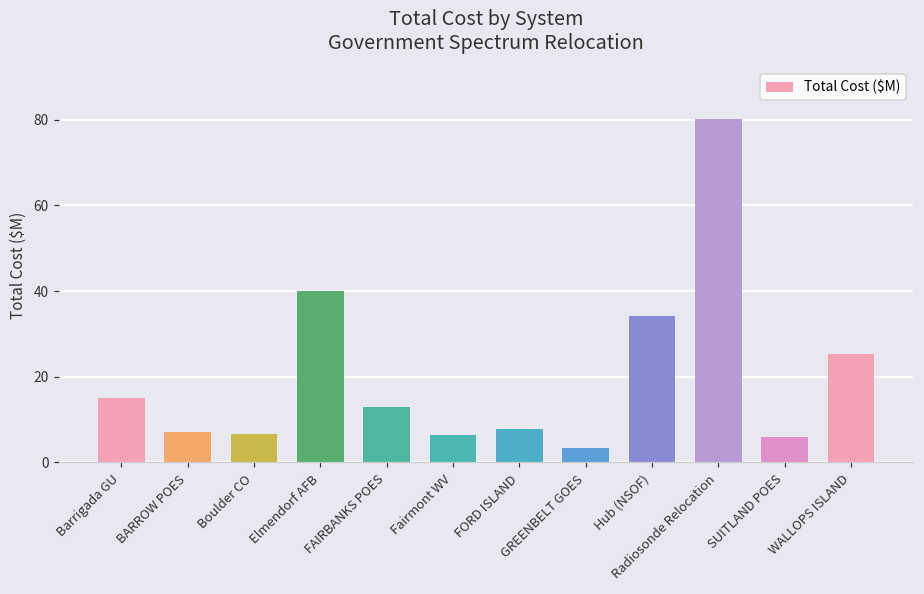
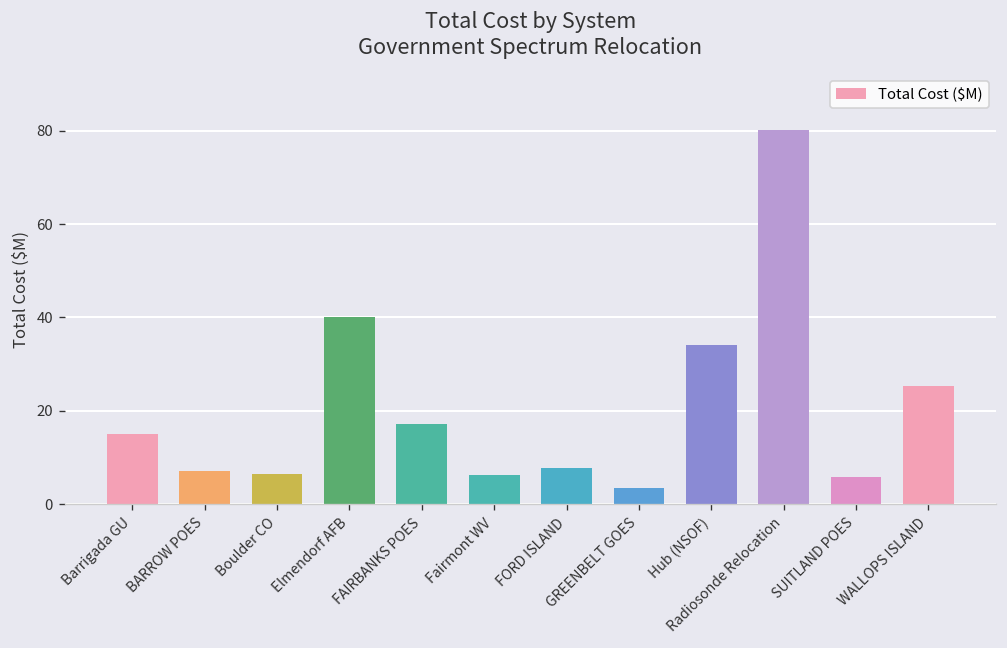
FAIRBANKS POES: 13 -> 17
